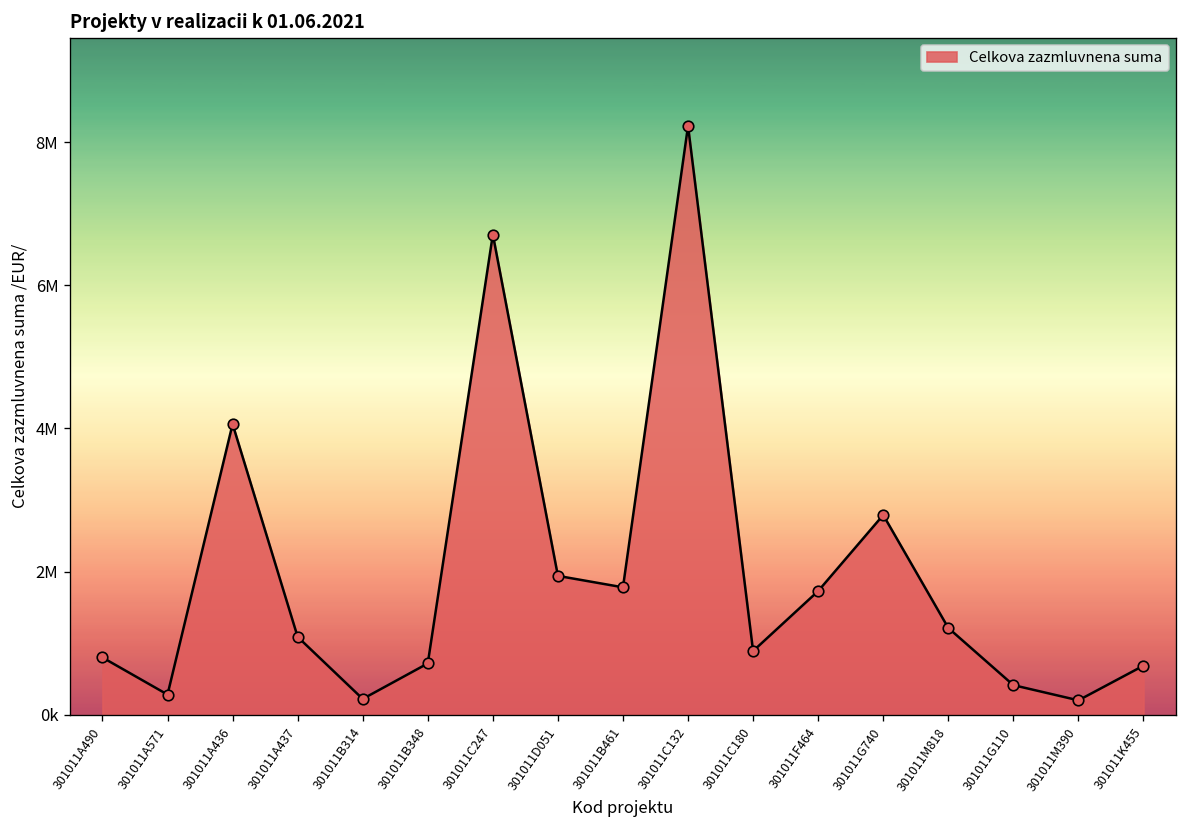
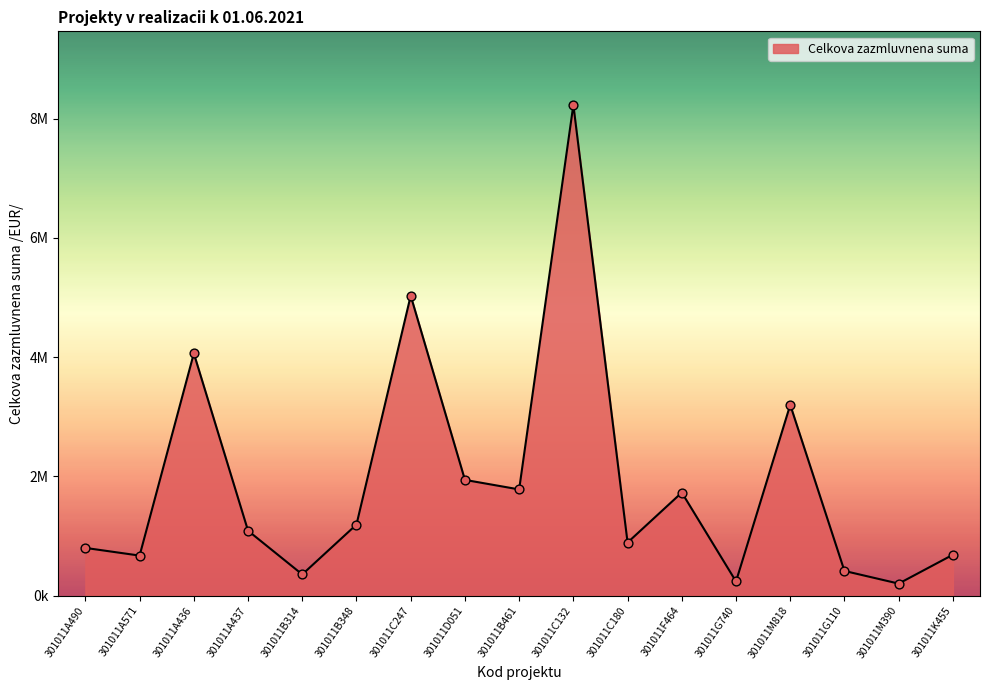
301011A571: 300000 -> 700000
301011B314: 200000 -> 400000
301011B348: 700000 -> 1200000
301011C247: 6700000 -> 5000000
301011G740: 2800000 -> 200000
301011M818: 1200000 -> 3200000
